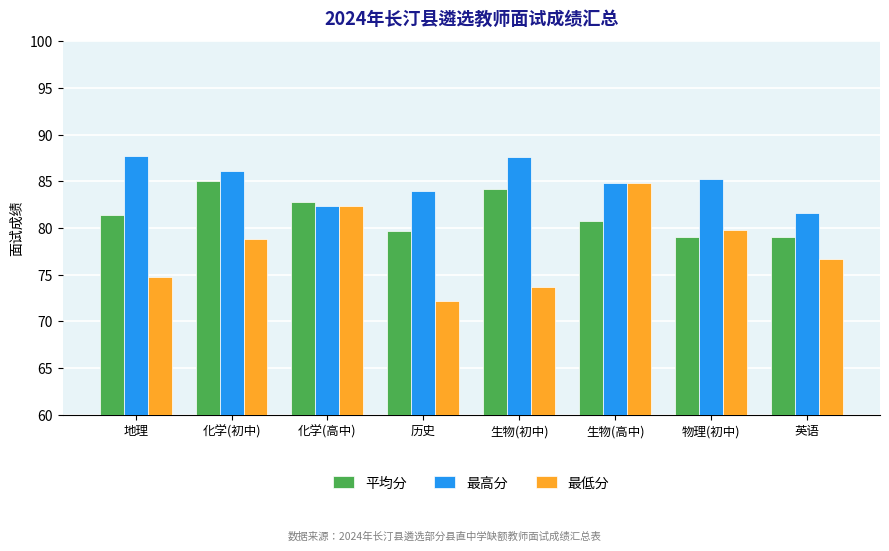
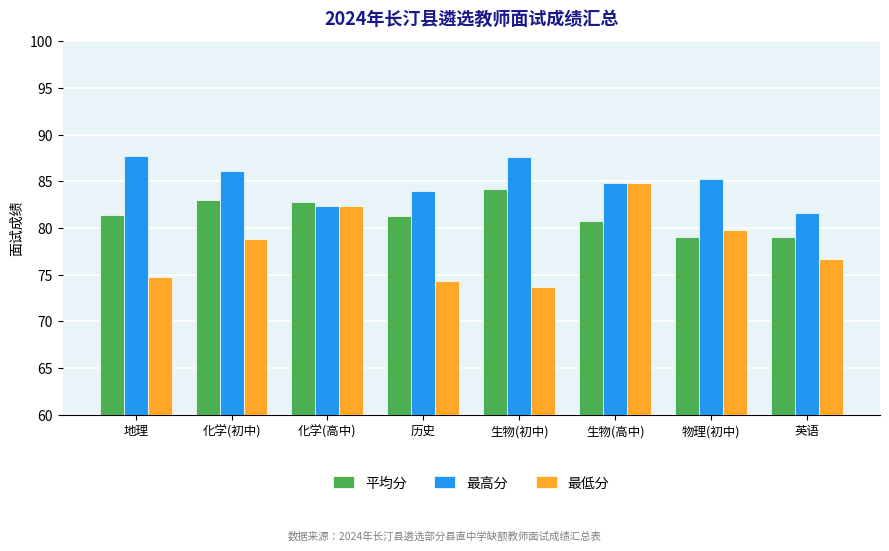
平均分, 化学(初中): 85 -> 83
平均分, 历史: 80 -> 81
最低分, 历史: 72 -> 74
